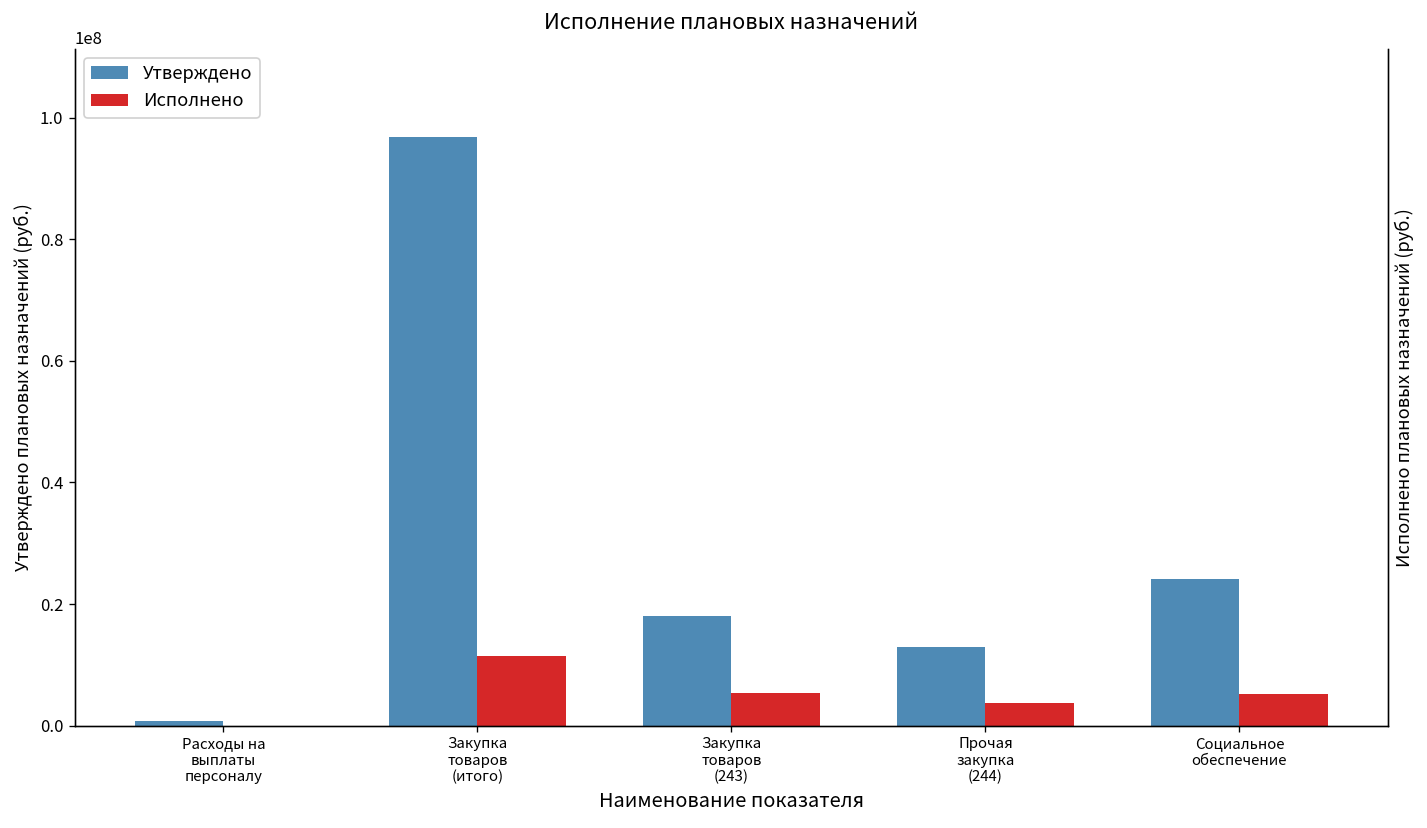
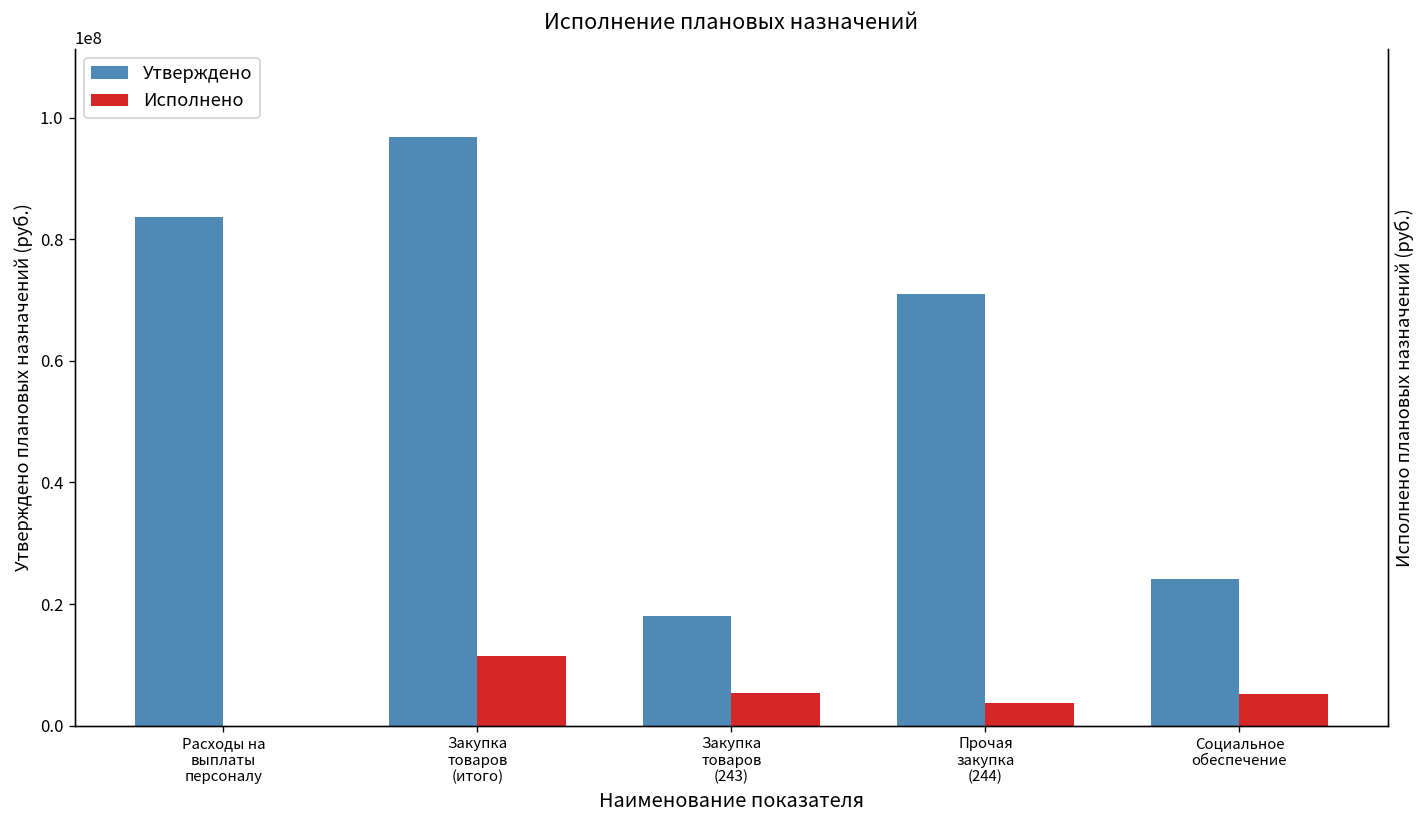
Утверждено, Расходы на выплаты персоналу: 1000000 -> 84000000
Утверждено, Прочая закупка (244): 13000000 -> 71000000
